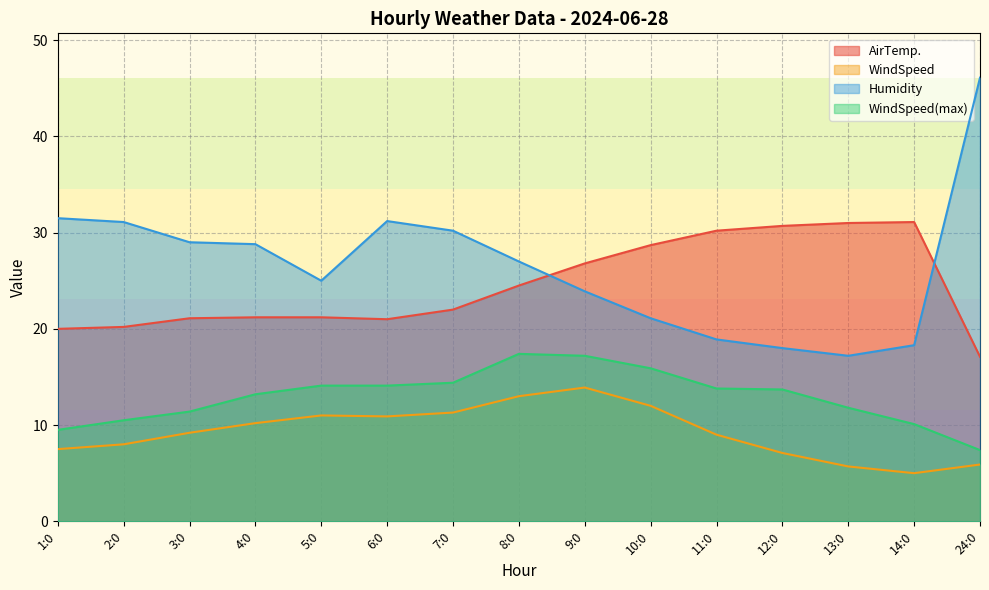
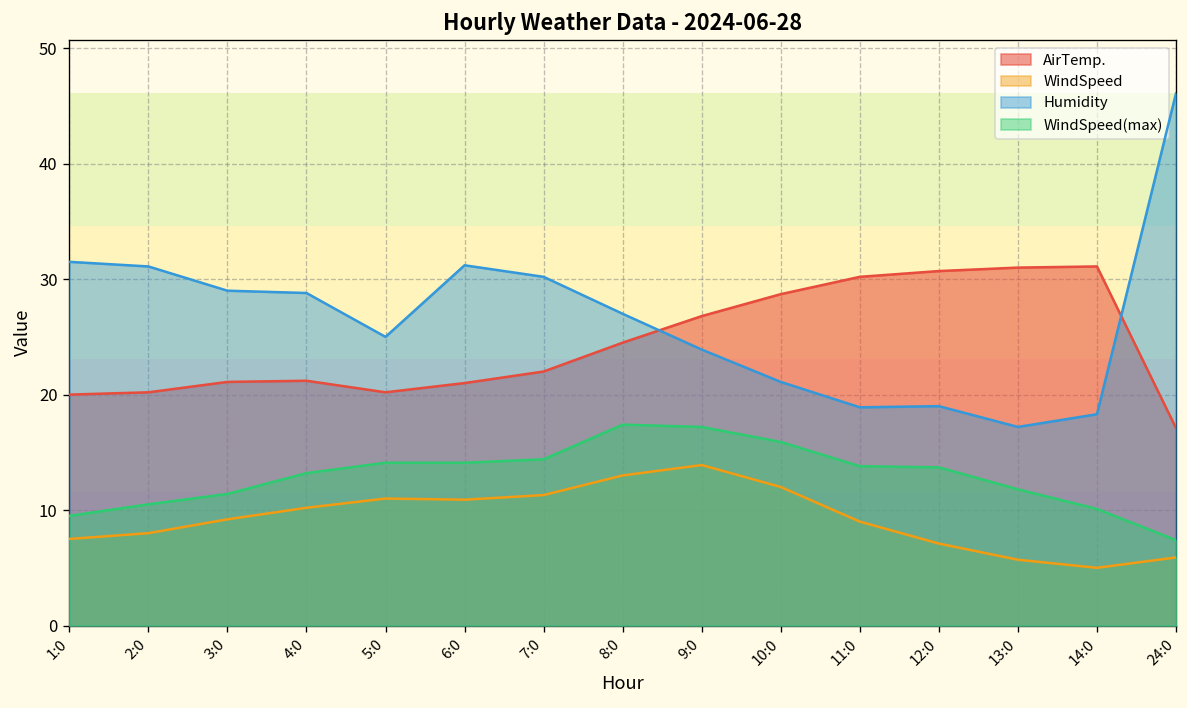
AirTemp., 5:0: 21 -> 20
Humidity, 12:0: 18 -> 19
